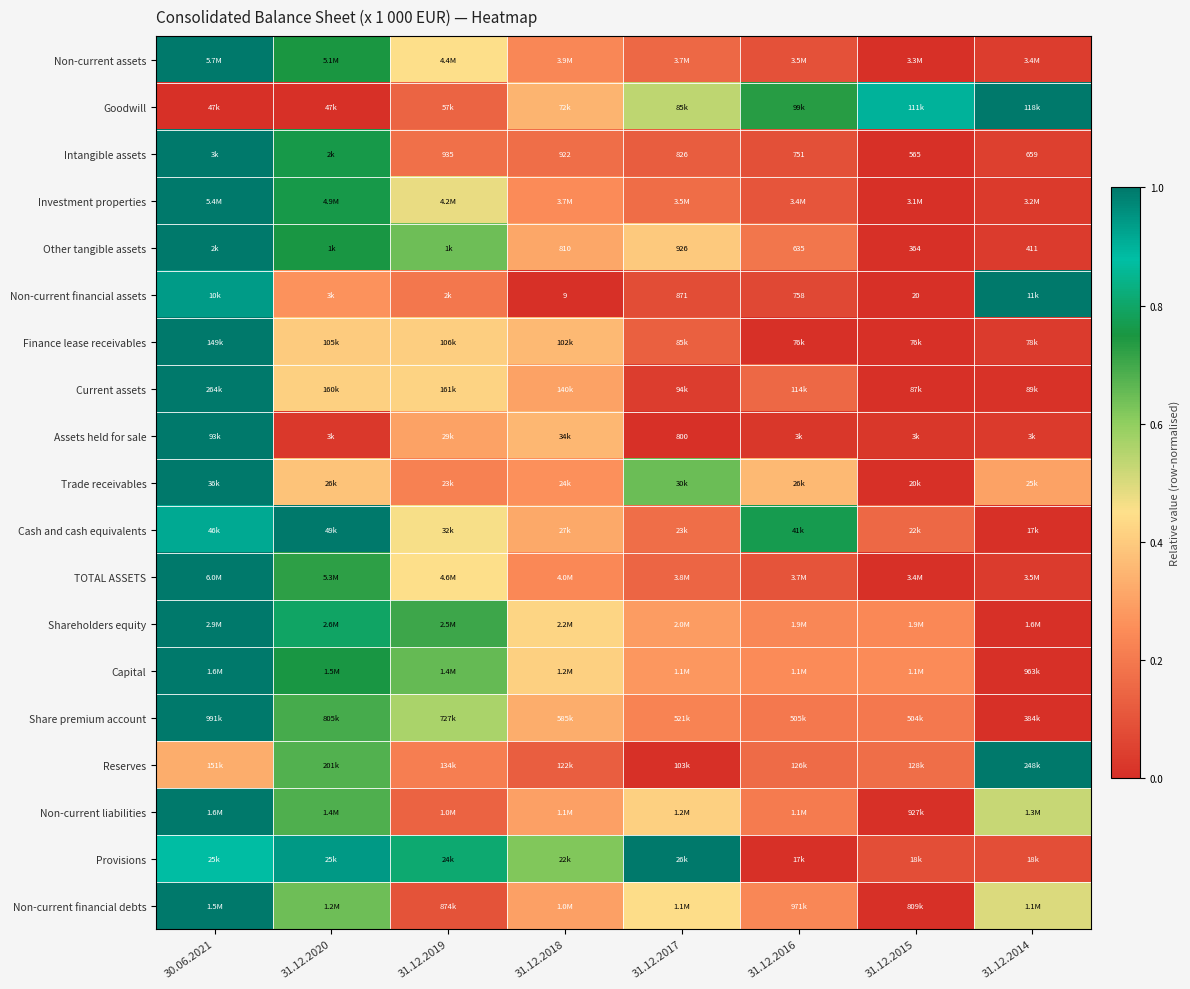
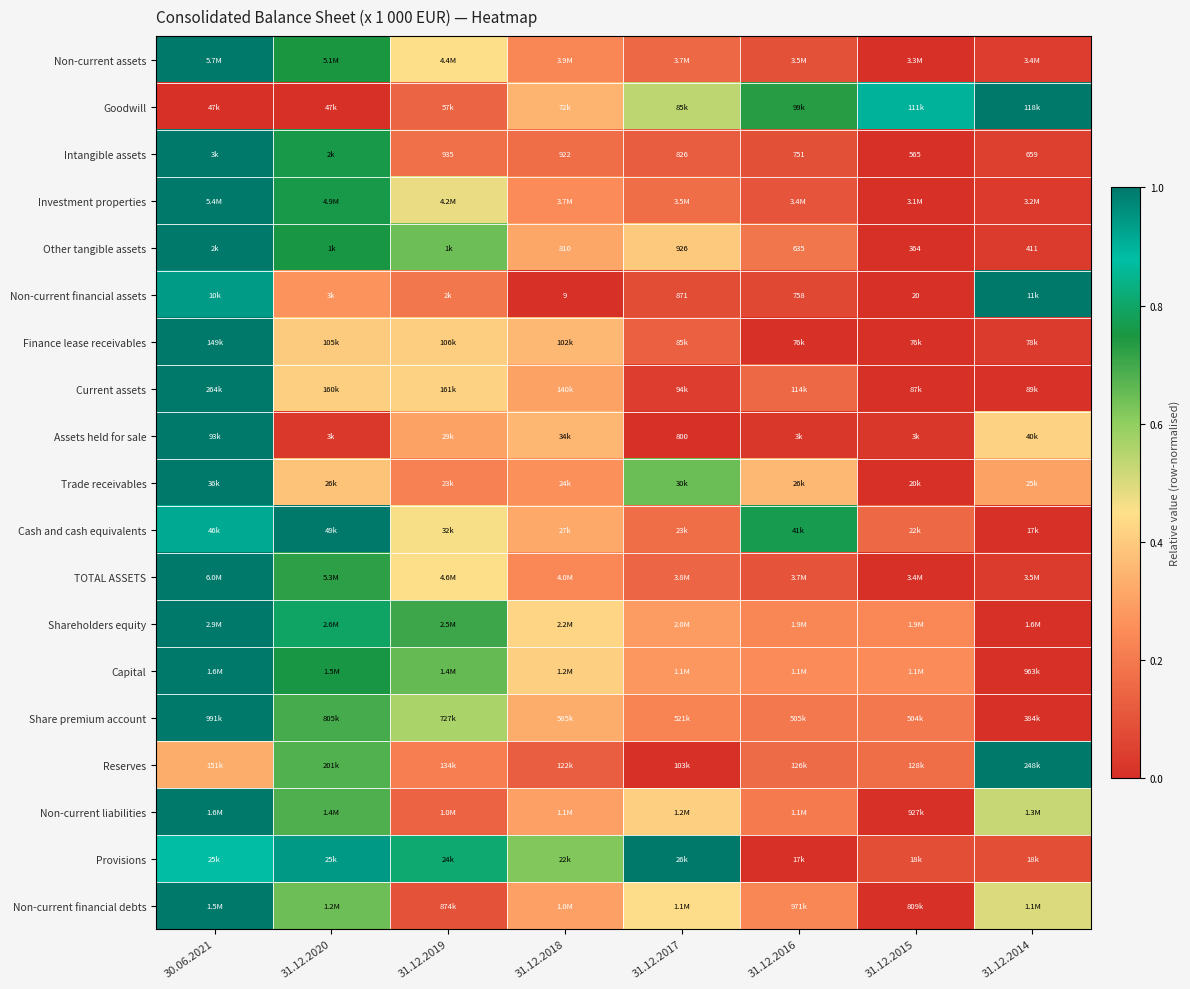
Assets held for sale, 31.12.2014: 3k -> 40k
